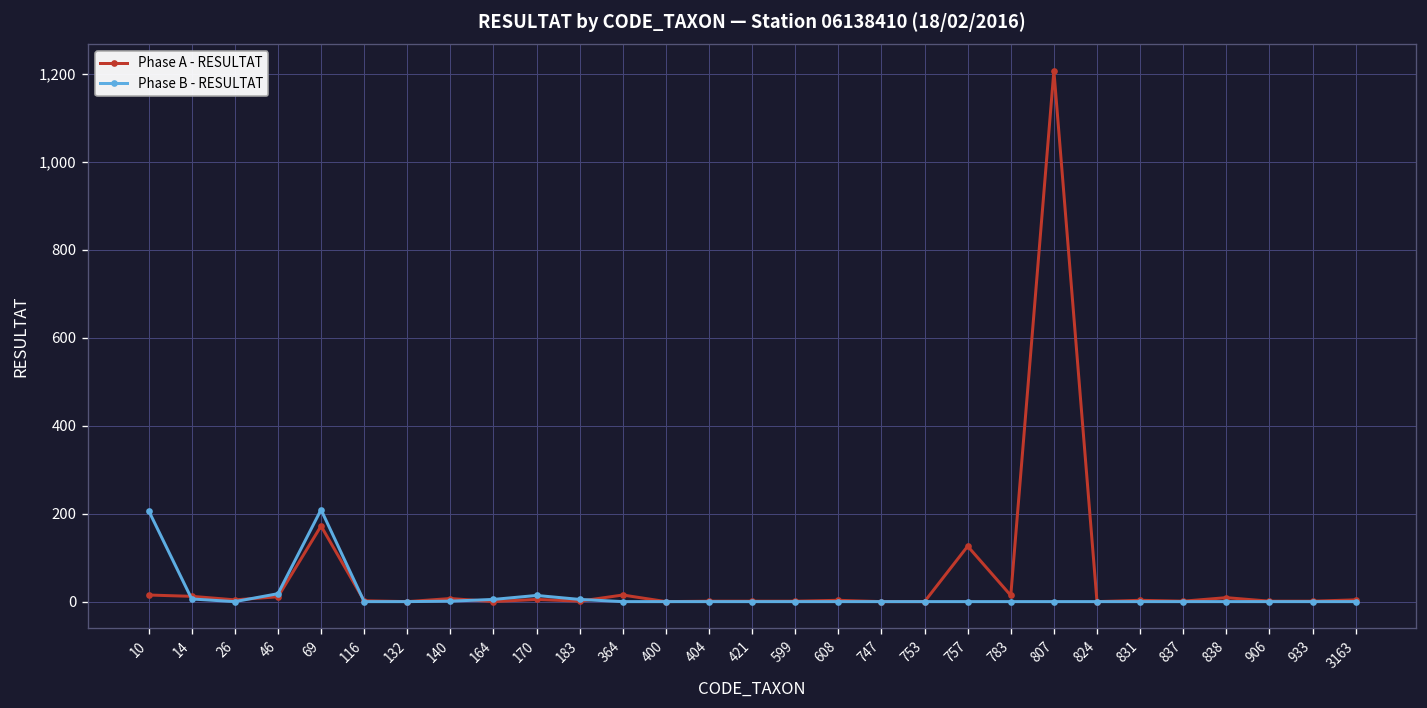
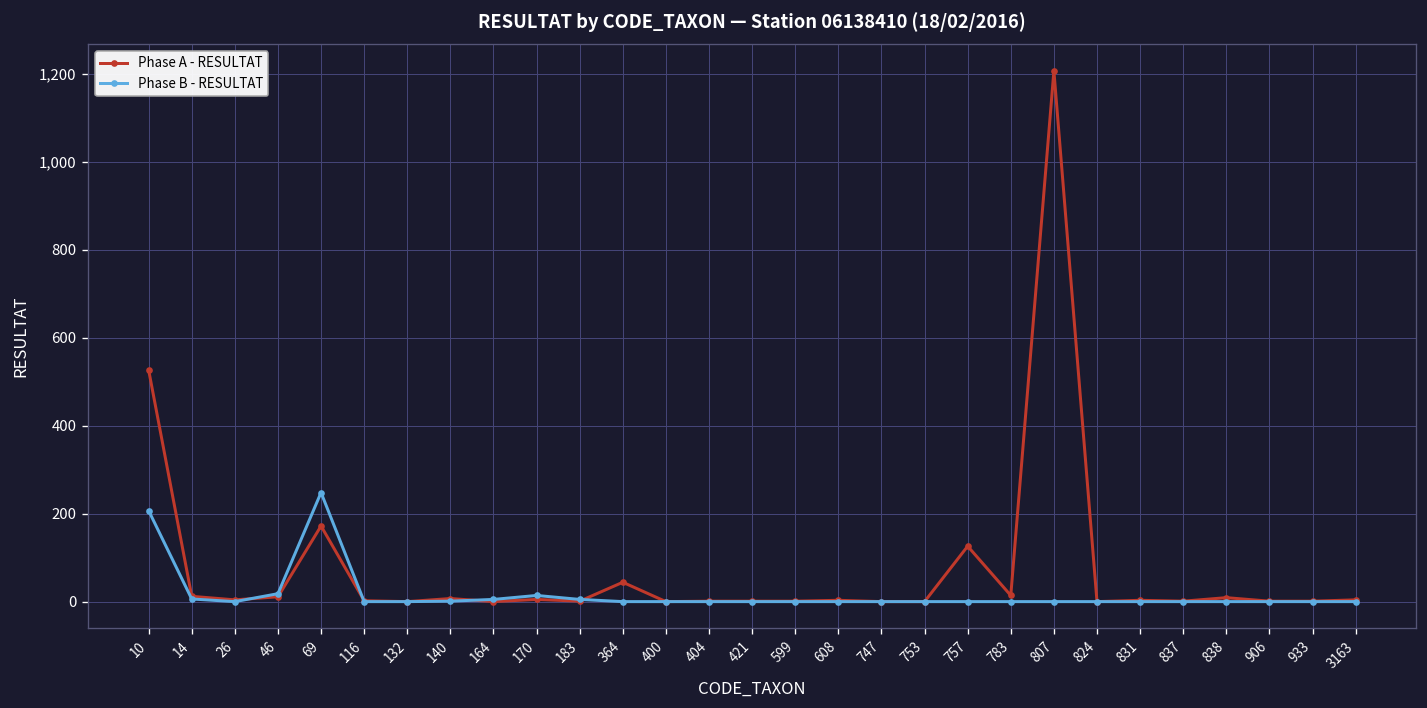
Phase A - RESULTAT, 10: 20 -> 530
Phase B - RESULTAT, 69: 210 -> 250
Phase A - RESULTAT, 364: 20 -> 40
